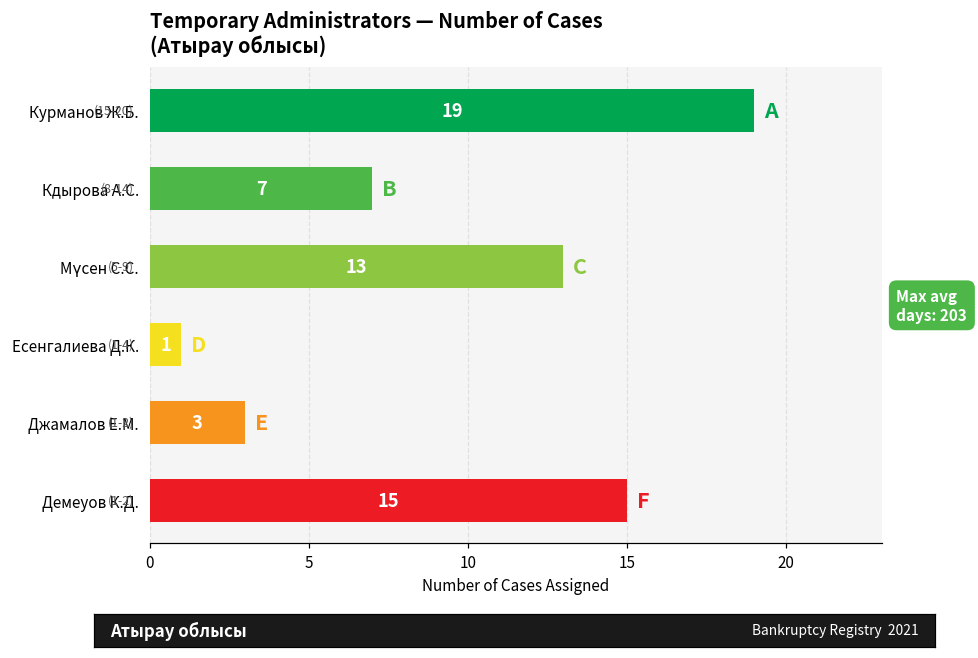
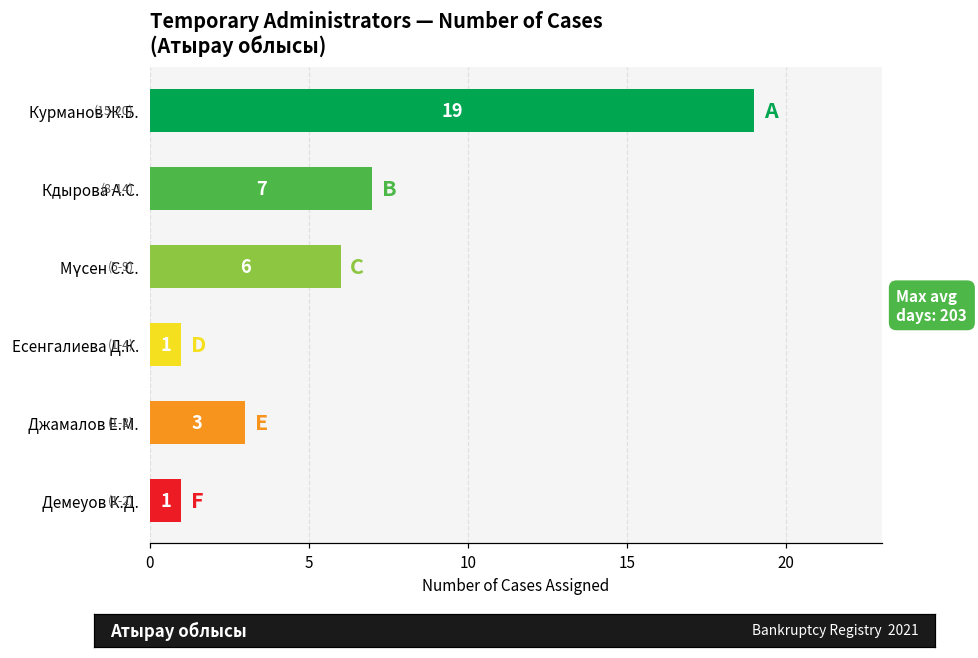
Мүсен С.С.: 13 -> 6
Демеуов К.Д.: 15 -> 1
